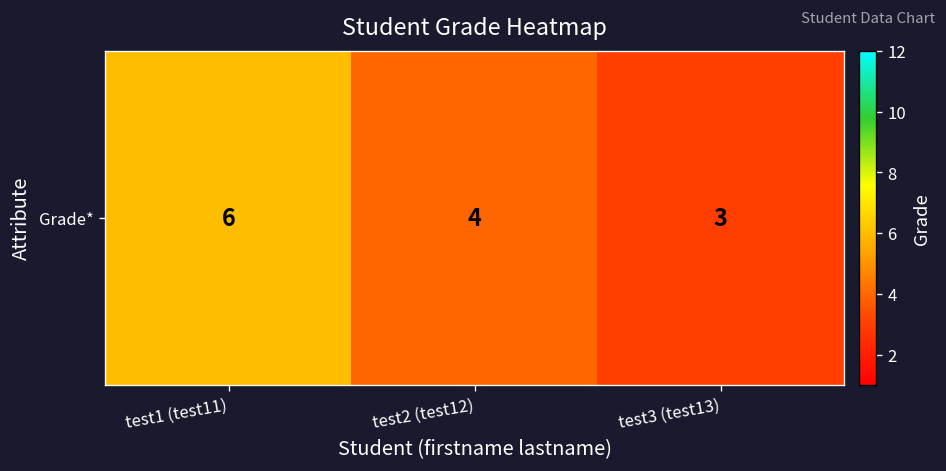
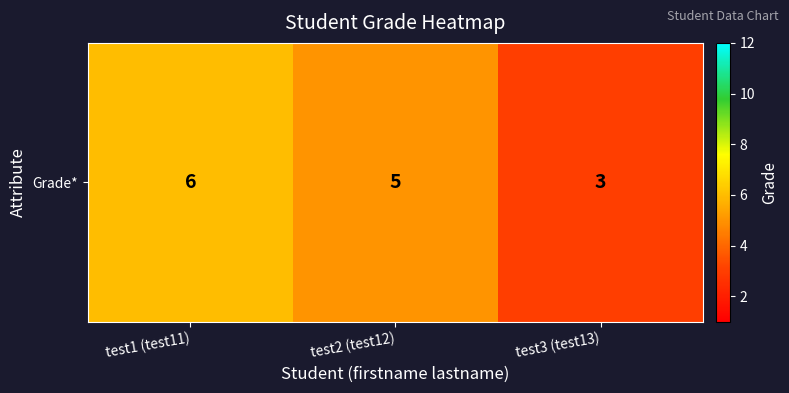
Grade*, test2 (test12): 4 -> 5
